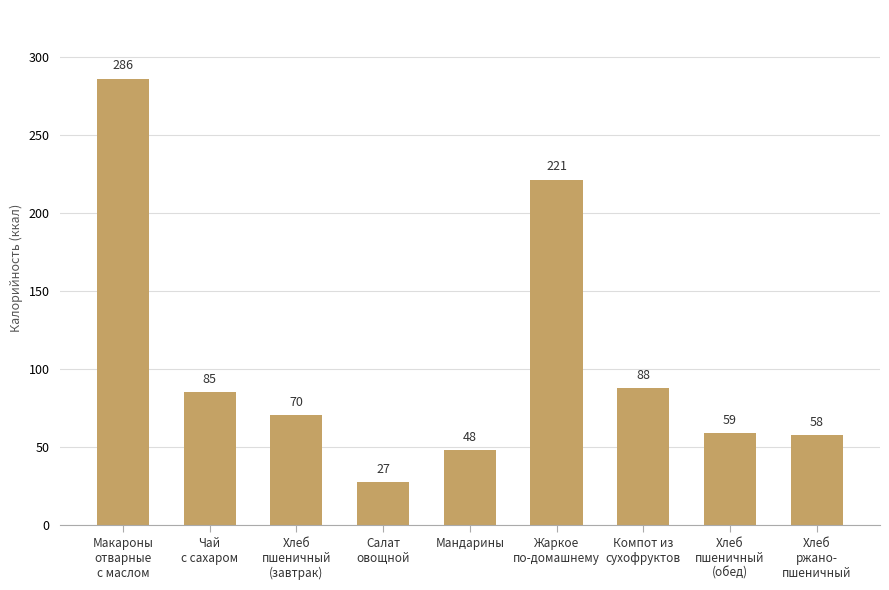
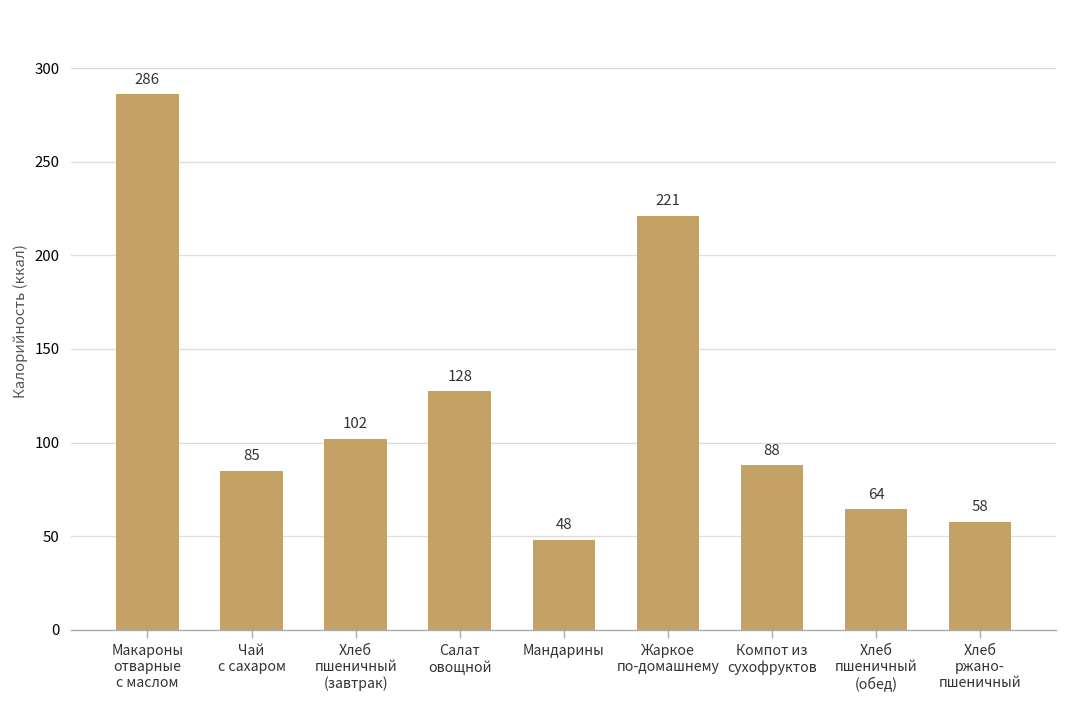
Хлеб пшеничный (завтрак): 70 -> 102
Салат овощной: 27 -> 128
Хлеб пшеничный (обед): 59 -> 64
